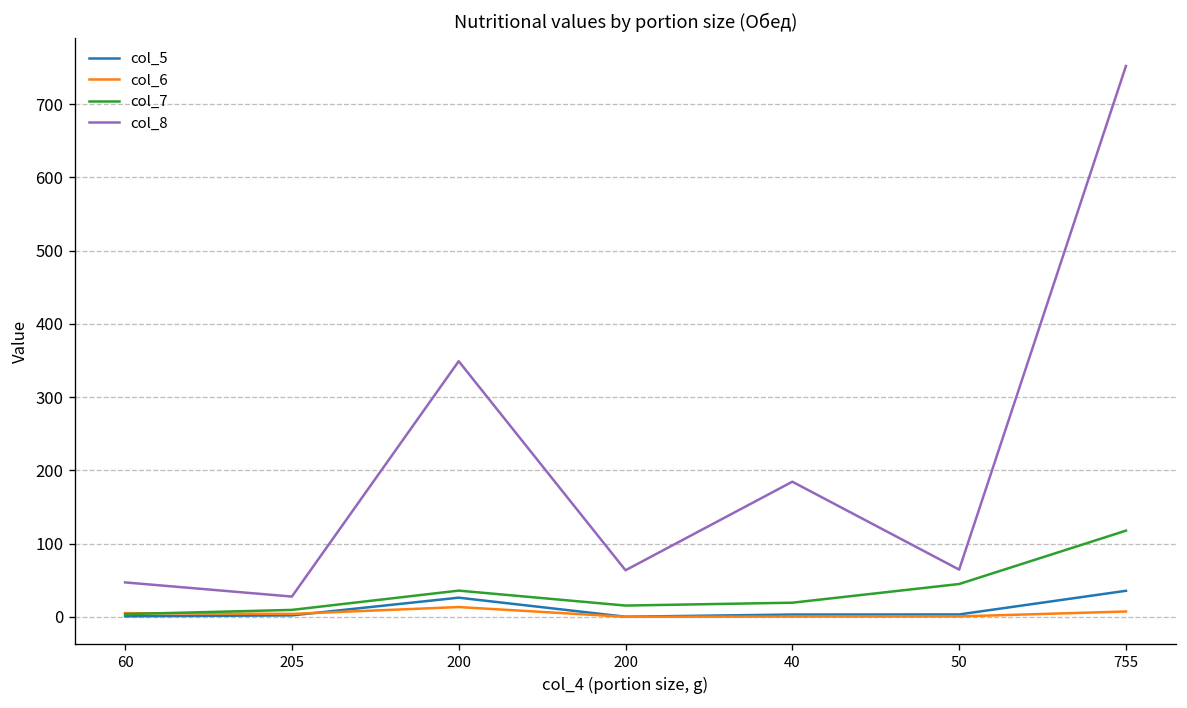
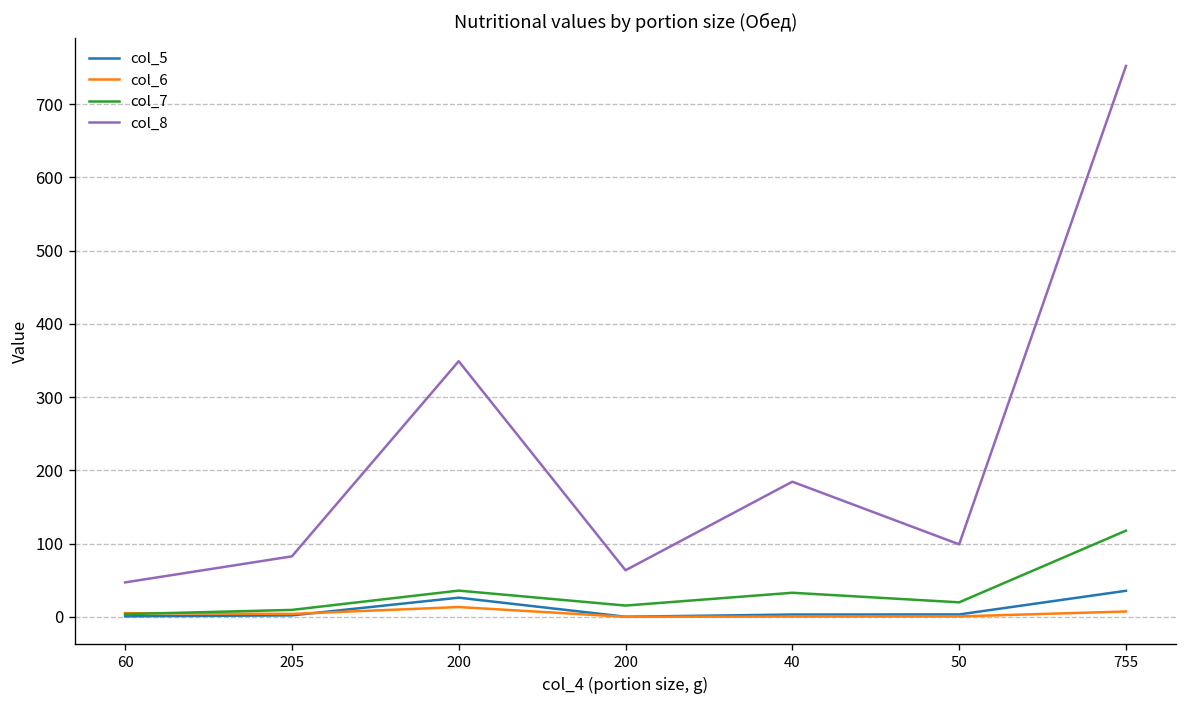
col_8, 205: 30 -> 80
col_7, 40: 20 -> 30
col_7, 50: 40 -> 20
col_8, 50: 60 -> 100
